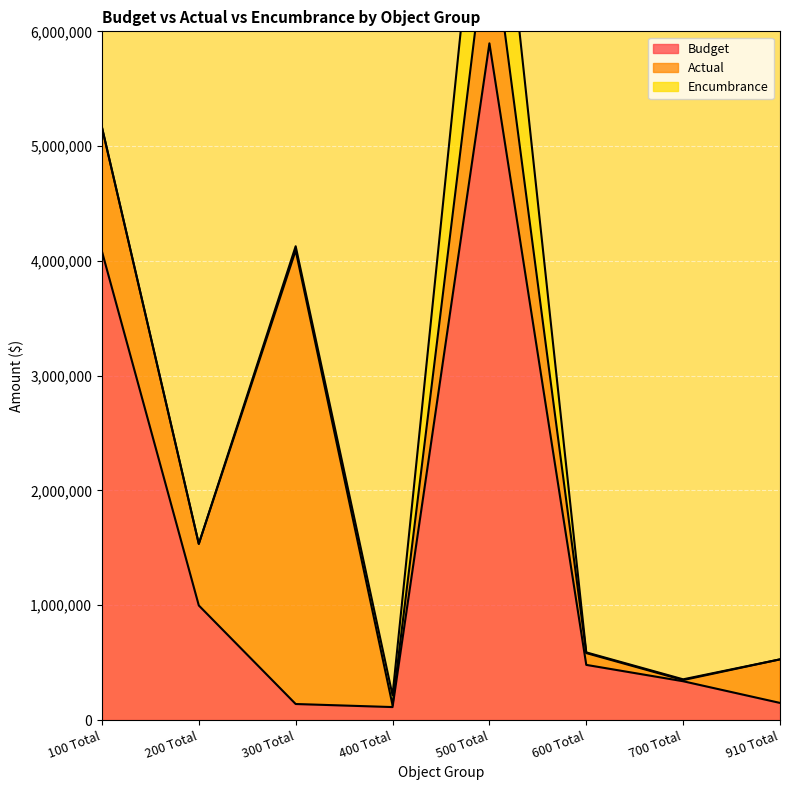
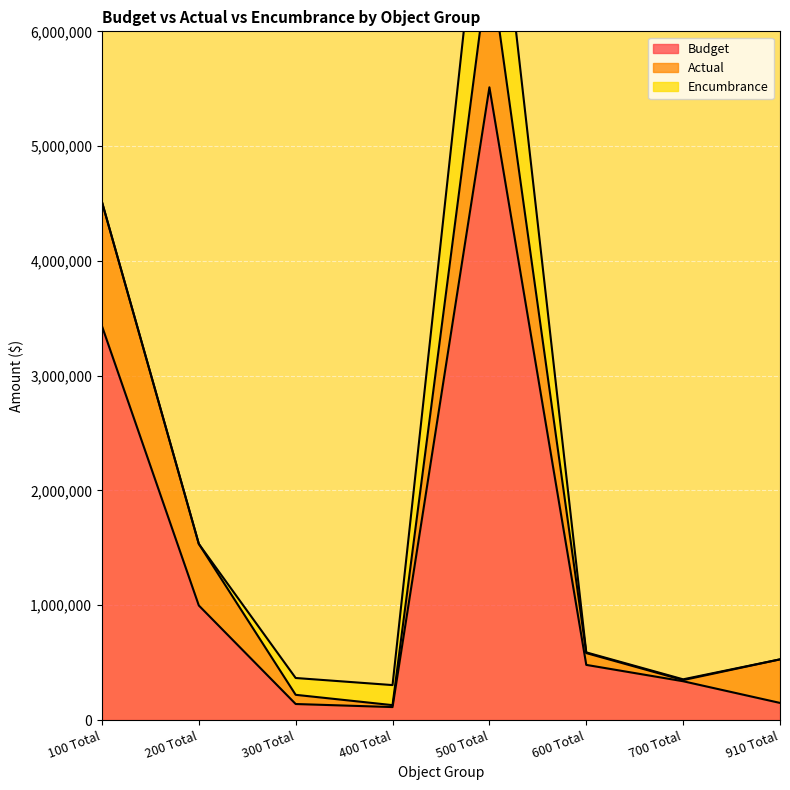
Budget, 100 Total: 4,080,000 -> 3,430,000
Actual, 300 Total: 3,950,000 -> 80,000
Encumbrance, 300 Total: 40,000 -> 150,000
Encumbrance, 400 Total: 90,000 -> 170,000
Budget, 500 Total: 5,900,000 -> 5,510,000
